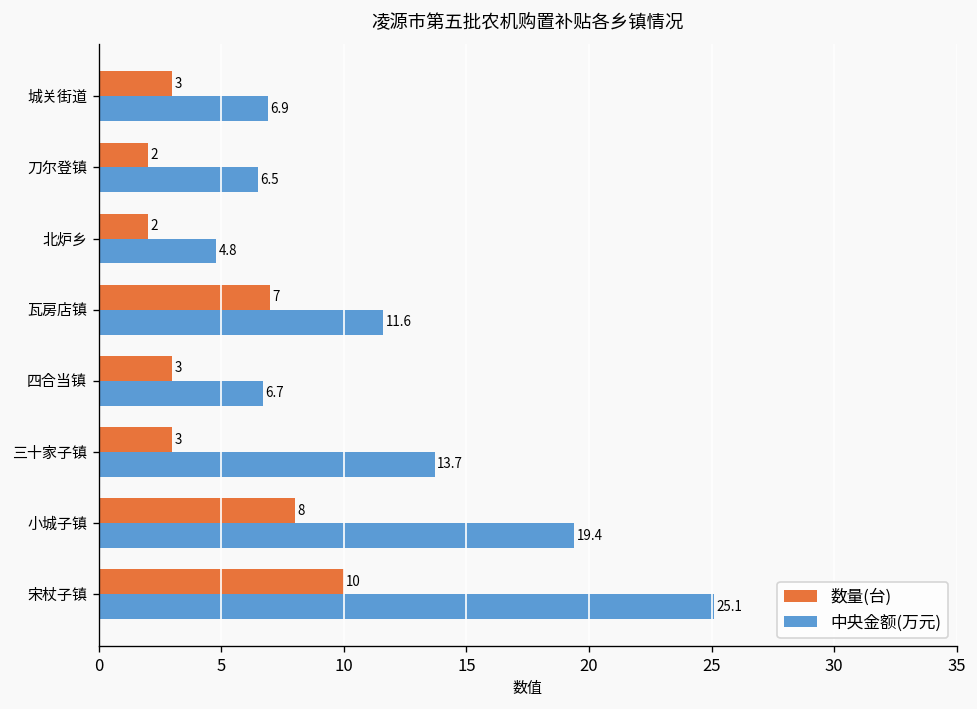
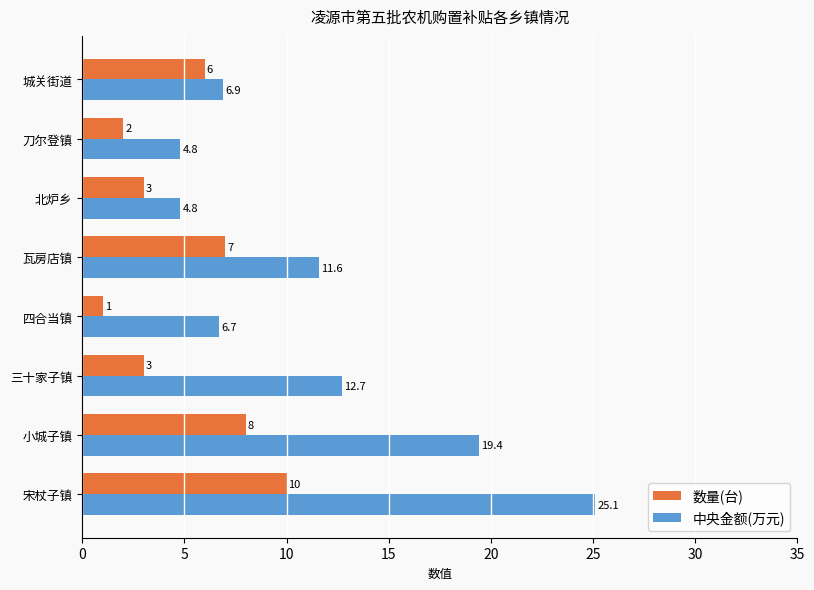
数量(台), 城关街道: 3 -> 6
中央金额(万元), 刀尔登镇: 6.5 -> 4.8
数量(台), 北炉乡: 2 -> 3
数量(台), 四合当镇: 3 -> 1
中央金额(万元), 三十家子镇: 13.7 -> 12.7
